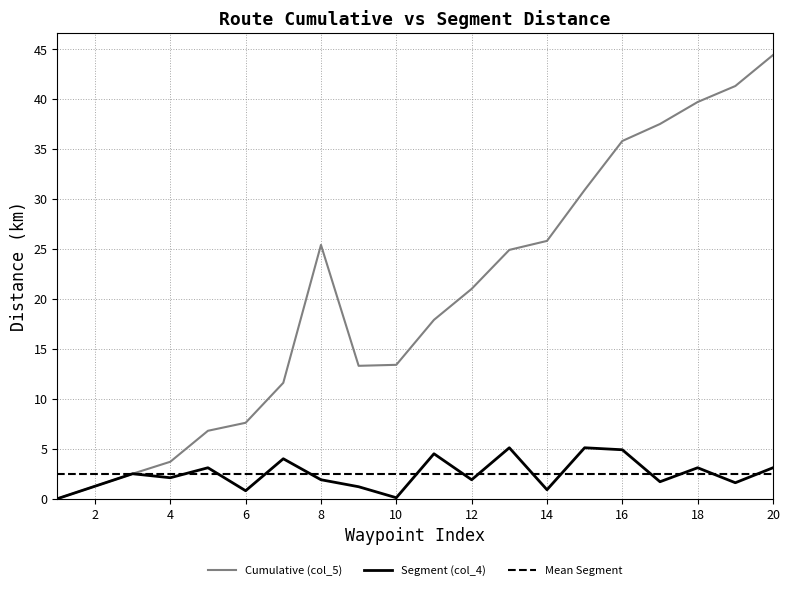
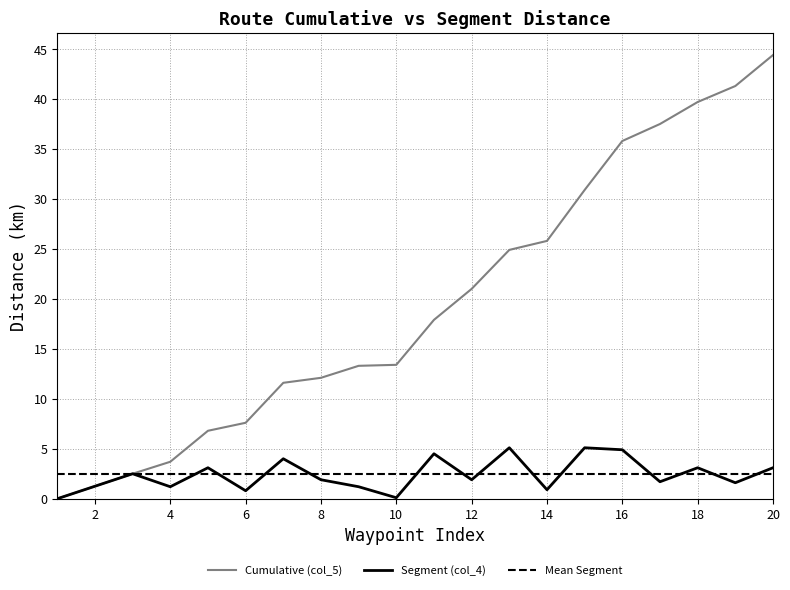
Segment (col_4), 4: 2 -> 1
Cumulative (col_5), 8: 25 -> 12
